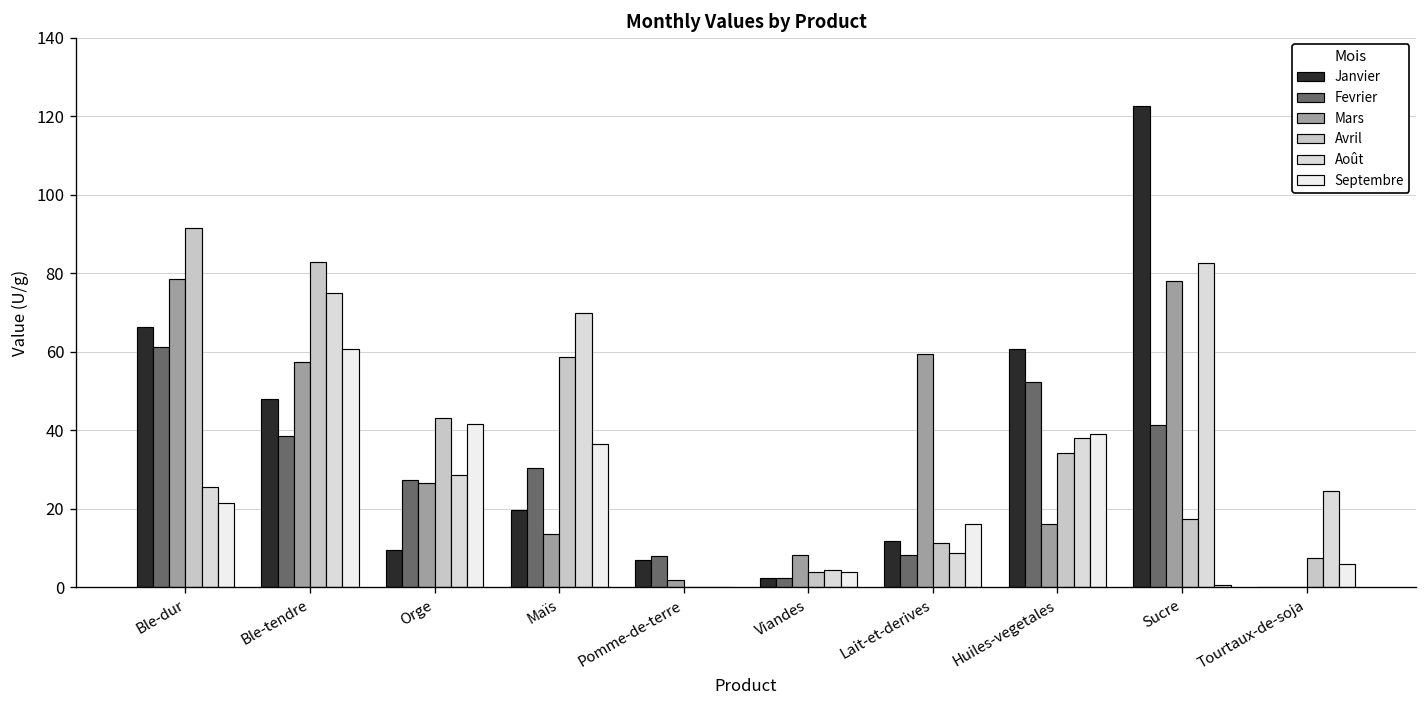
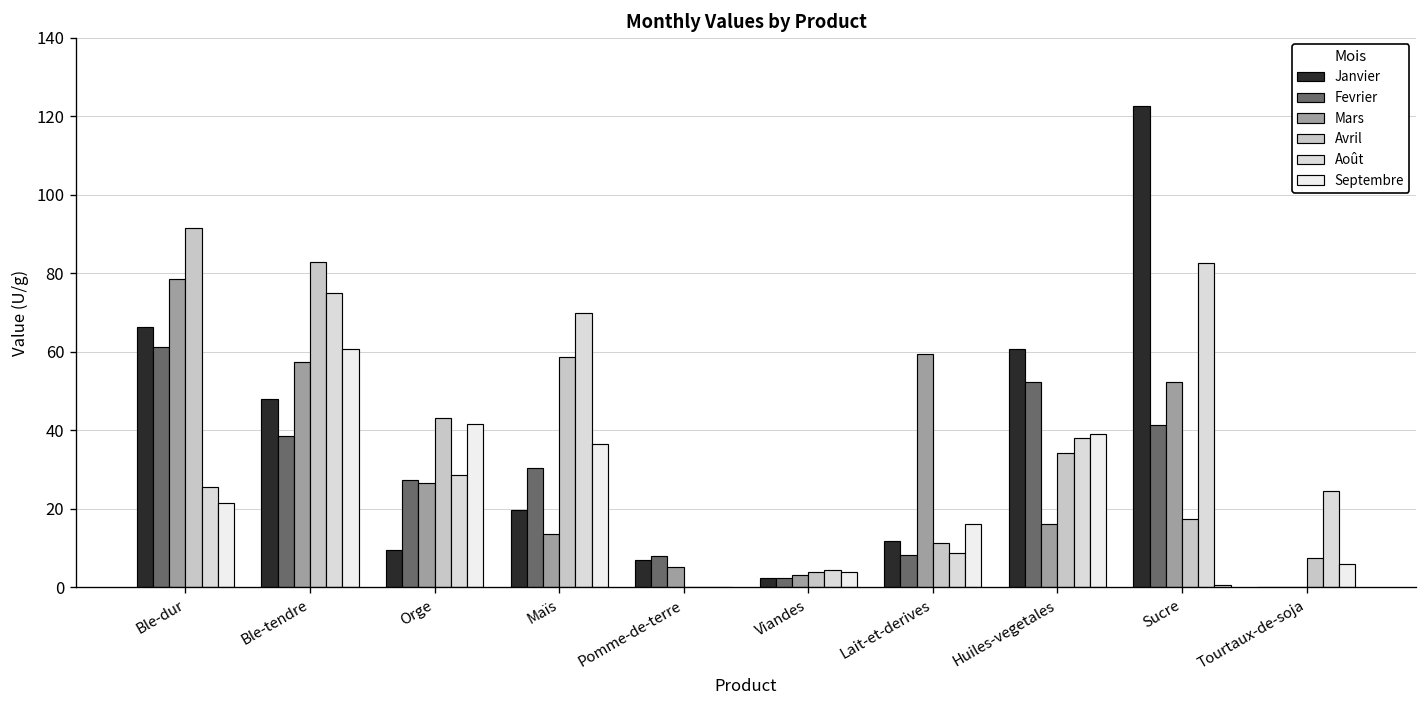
Mars, Pomme-de-terre: 2 -> 5
Mars, Viandes: 8 -> 3
Mars, Sucre: 78 -> 52
